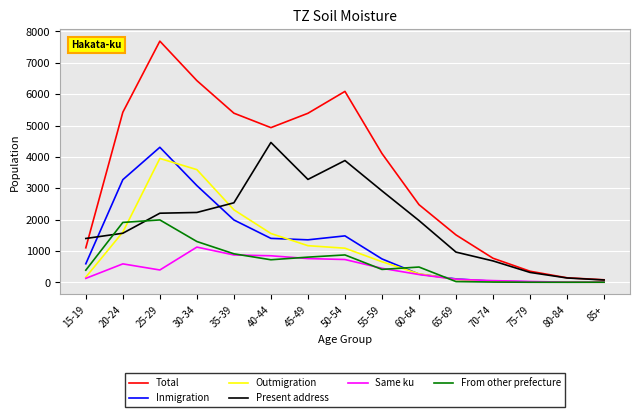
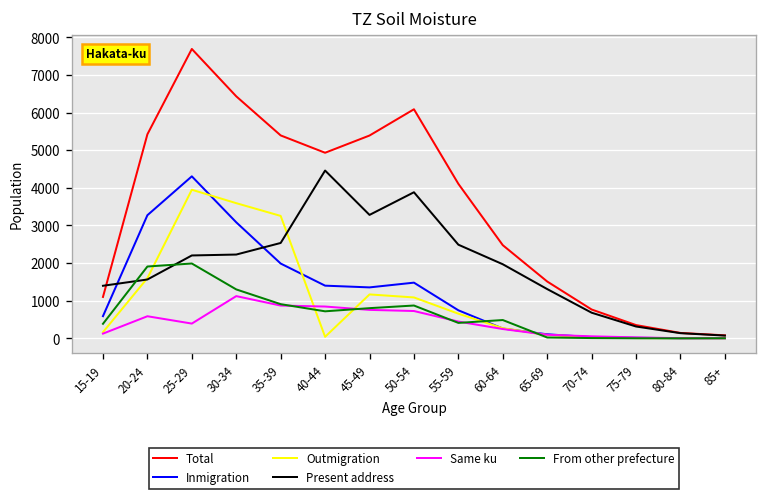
Outmigration, 35-39: 2300 -> 3300
Outmigration, 40-44: 1600 -> 0
Present address, 55-59: 2900 -> 2500
Present address, 65-69: 1000 -> 1300
